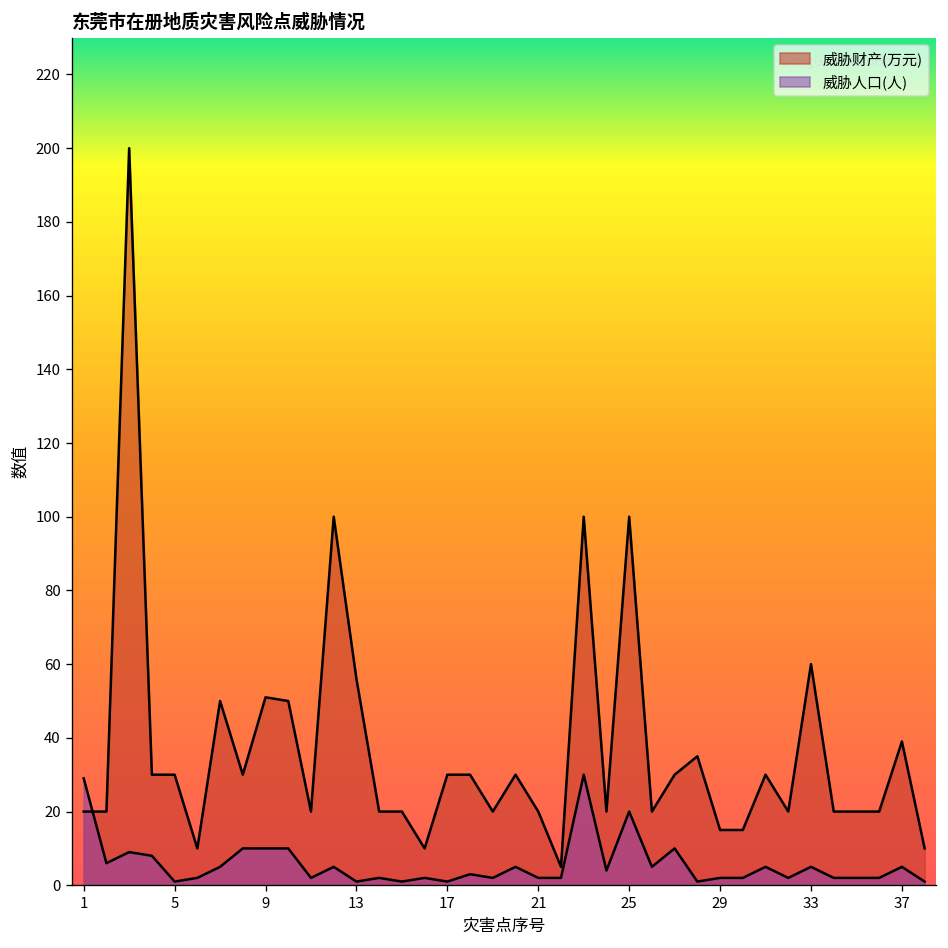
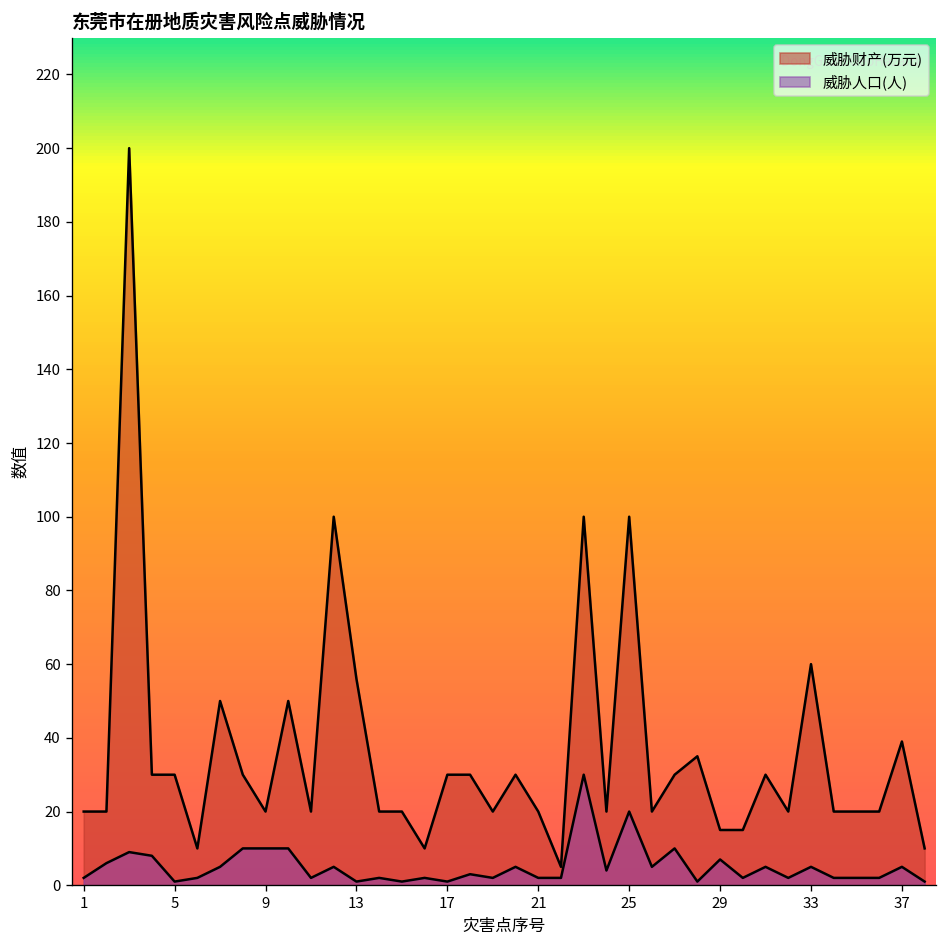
威胁人口(人), 1: 29 -> 2
威胁财产(万元), 9: 51 -> 20
威胁人口(人), 29: 2 -> 7
